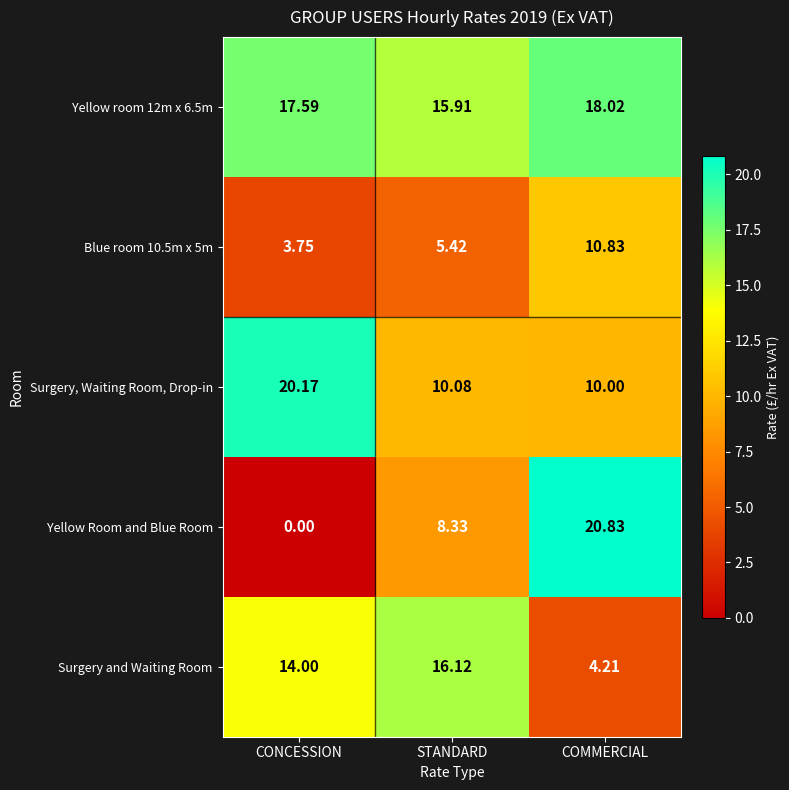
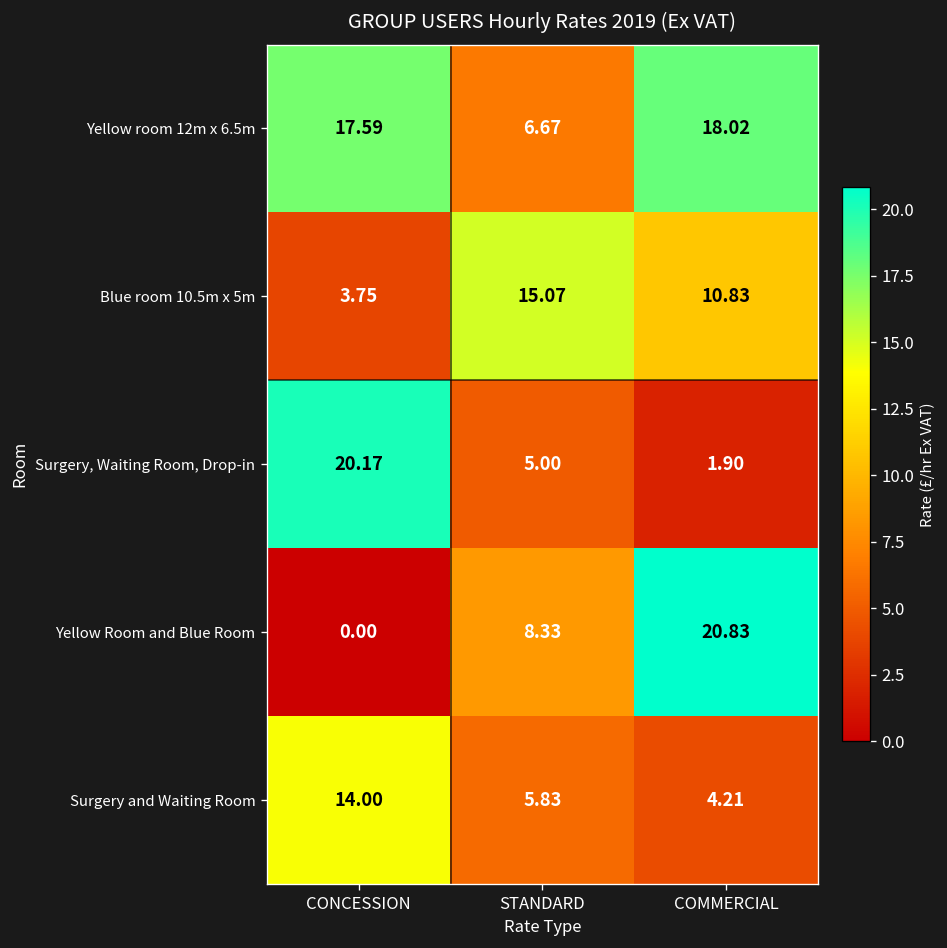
Yellow room 12m x 6.5m, STANDARD: 15.91 -> 6.67
Blue room 10.5m x 5m, STANDARD: 5.42 -> 15.07
Surgery, Waiting Room, Drop-in, STANDARD: 10.08 -> 5.00
Surgery, Waiting Room, Drop-in, COMMERCIAL: 10.00 -> 1.90
Surgery and Waiting Room, STANDARD: 16.12 -> 5.83
